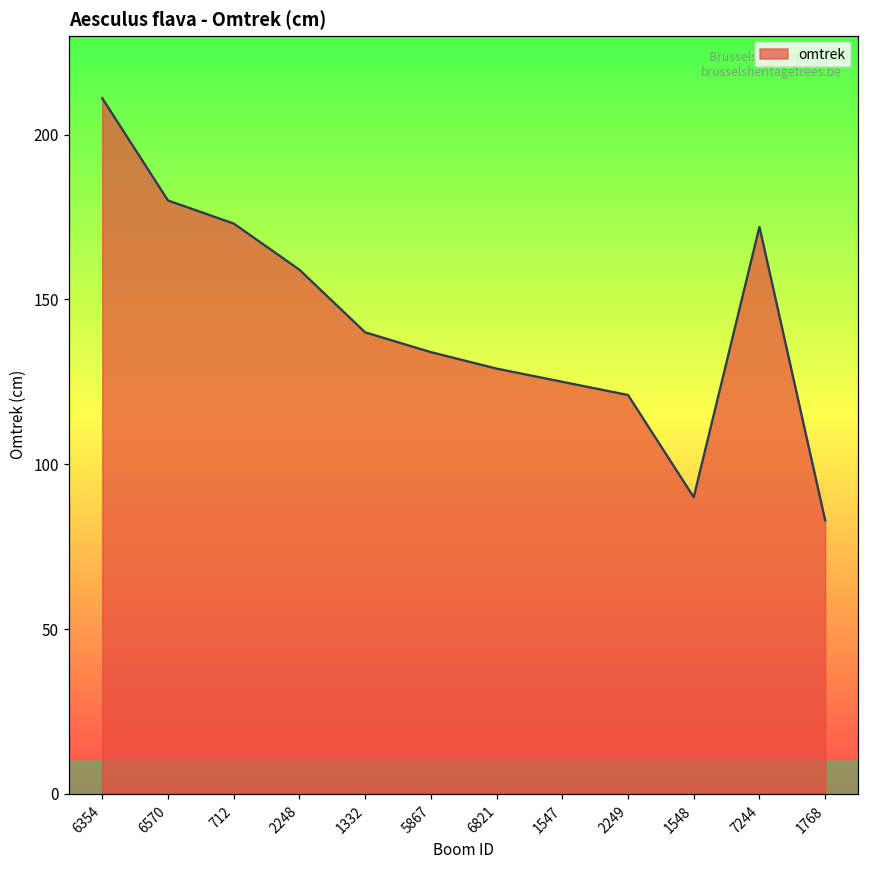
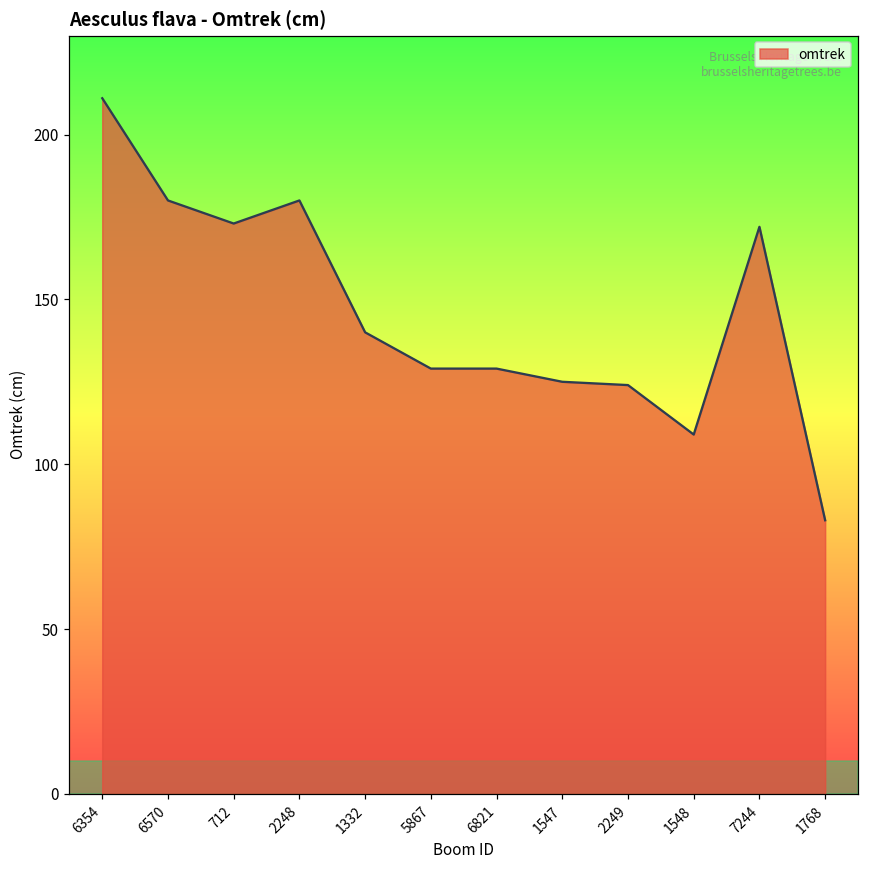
2248: 159 -> 180
5867: 134 -> 129
2249: 121 -> 124
1548: 90 -> 109
